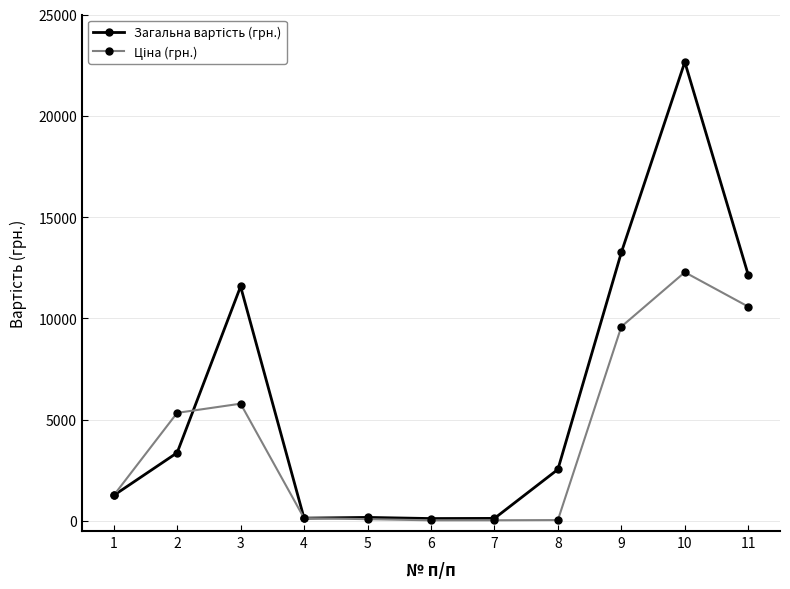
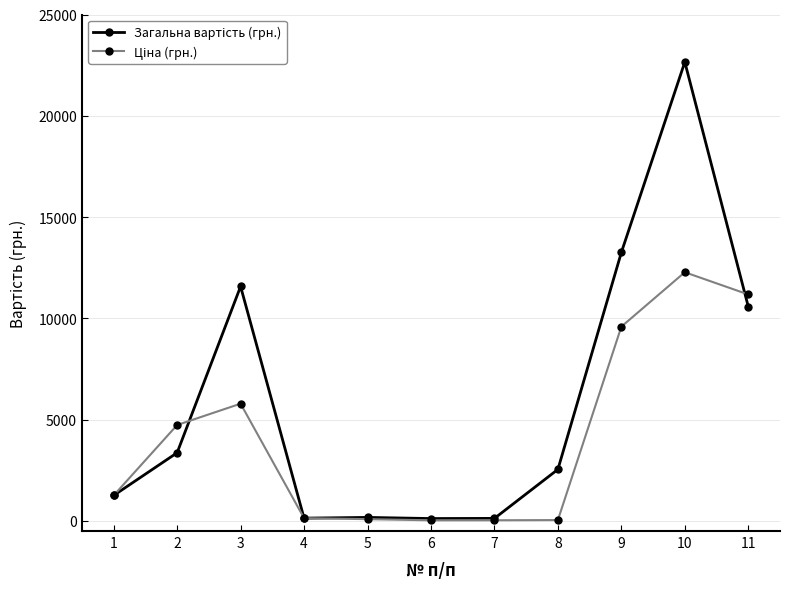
Ціна (грн.), 2: 5300 -> 4700
Загальна вартість (грн.), 11: 12100 -> 10600
Ціна (грн.), 11: 10600 -> 11200
